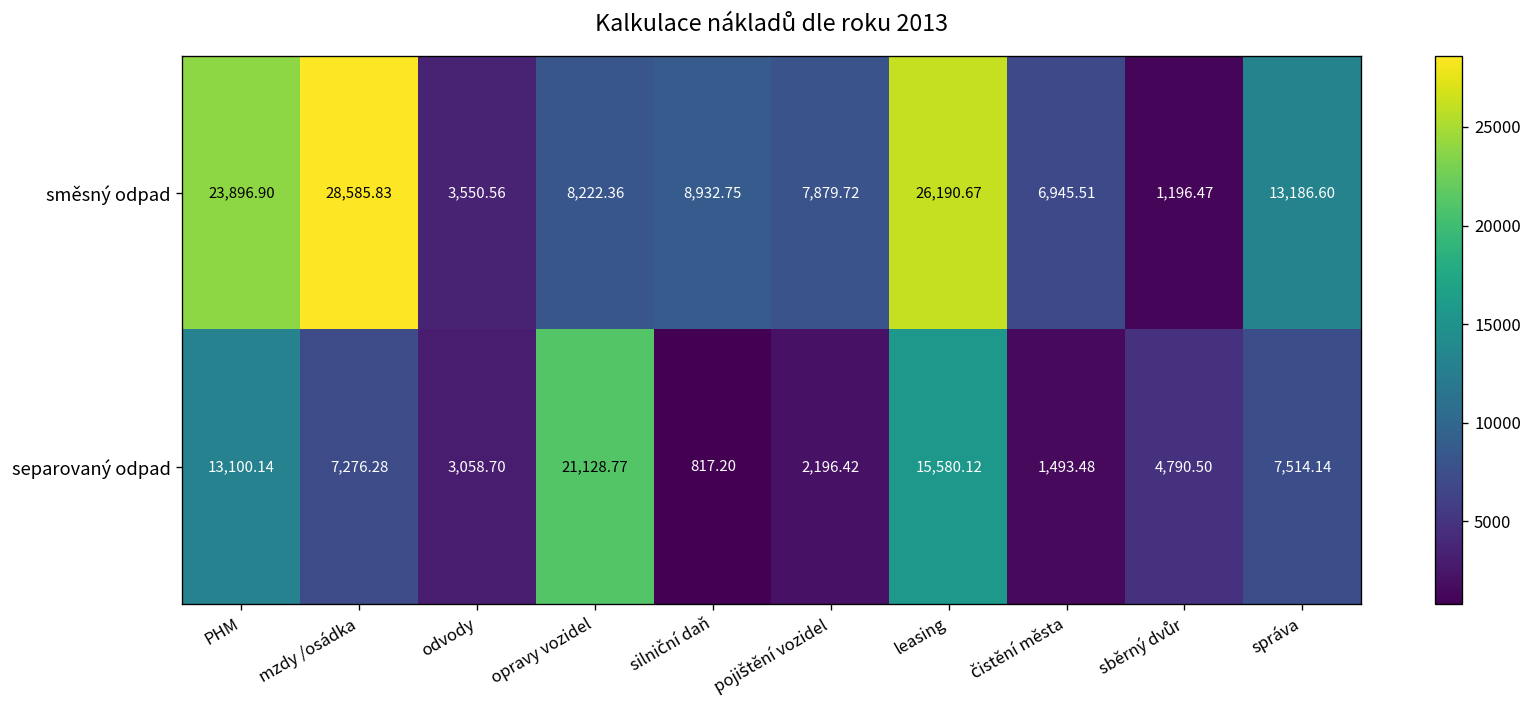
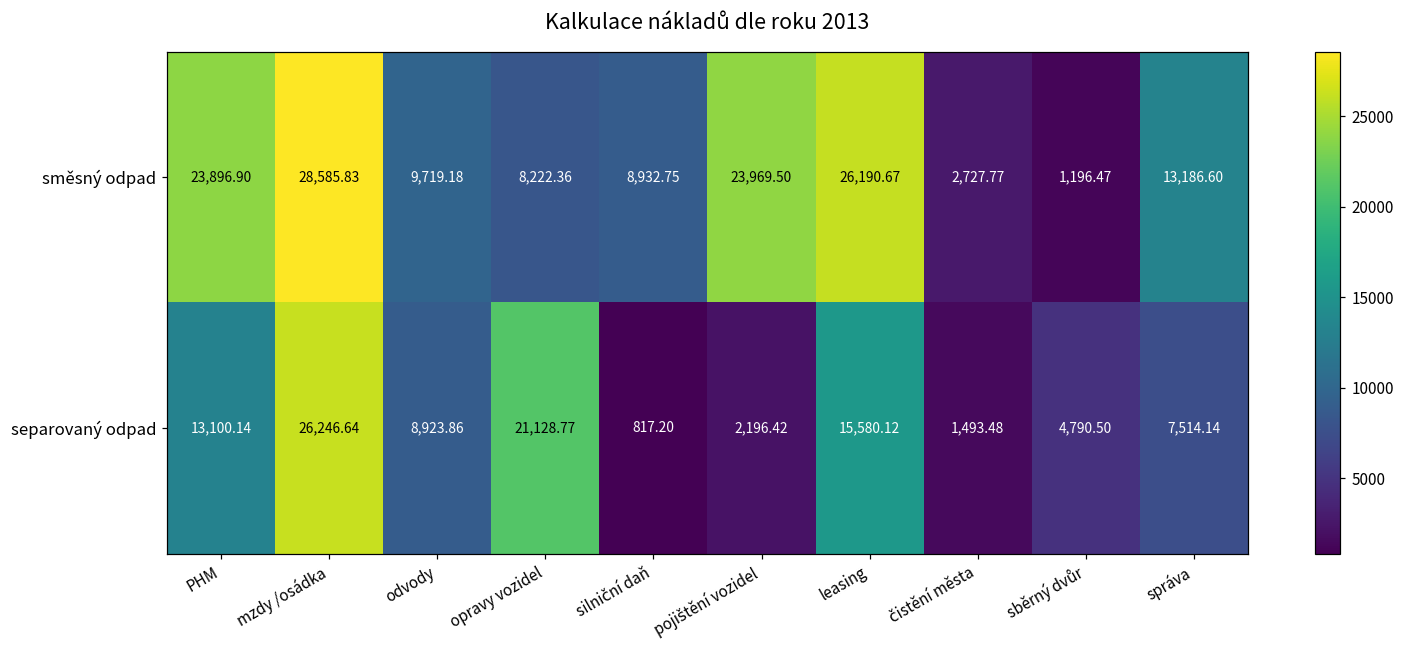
směsný odpad, odvody: 3,550.56 -> 9,719.18
směsný odpad, pojištění vozidel: 7,879.72 -> 23,969.50
směsný odpad, čistění města: 6,945.51 -> 2,727.77
separovaný odpad, mzdy /osádka: 7,276.28 -> 26,246.64
separovaný odpad, odvody: 3,058.70 -> 8,923.86
